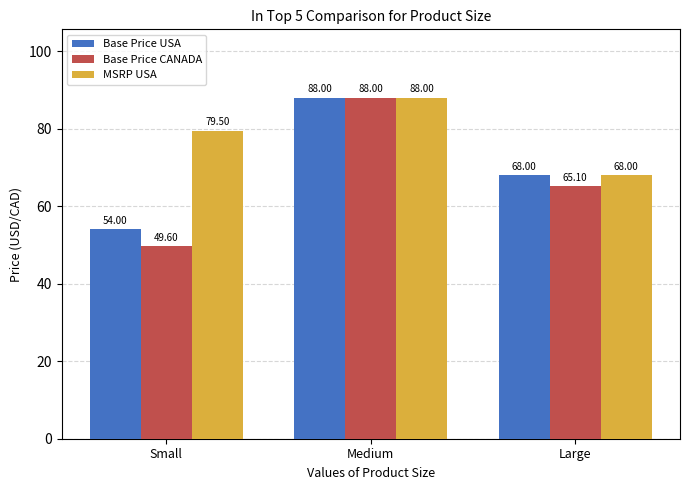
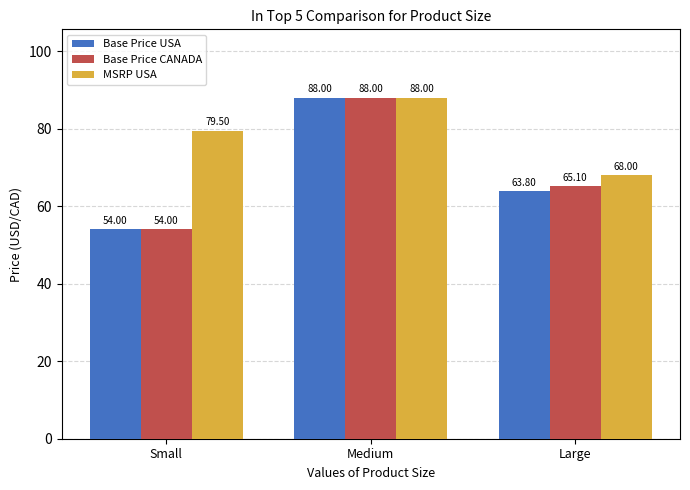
Base Price CANADA, Small: 49.60 -> 54.00
Base Price USA, Large: 68.00 -> 63.80
